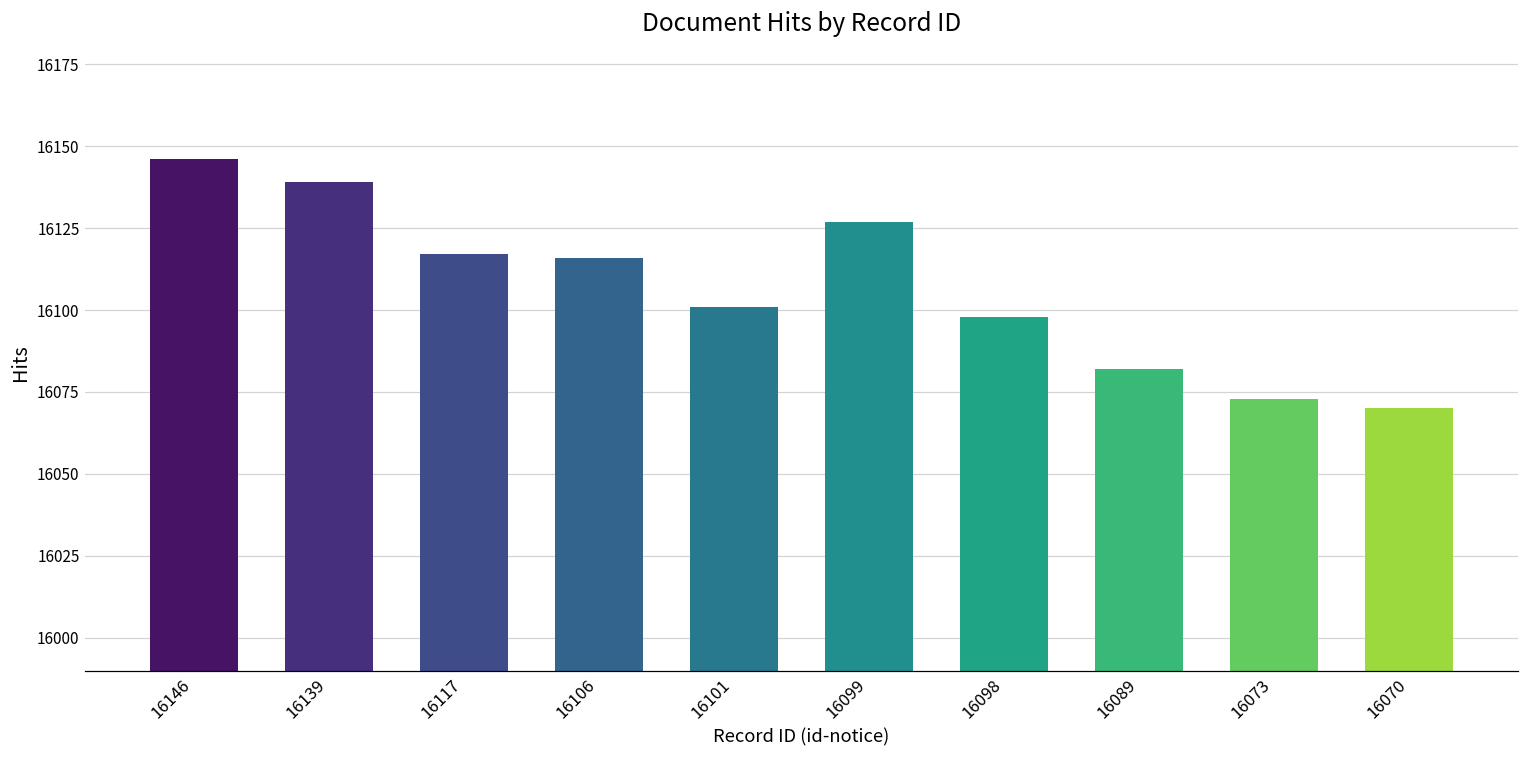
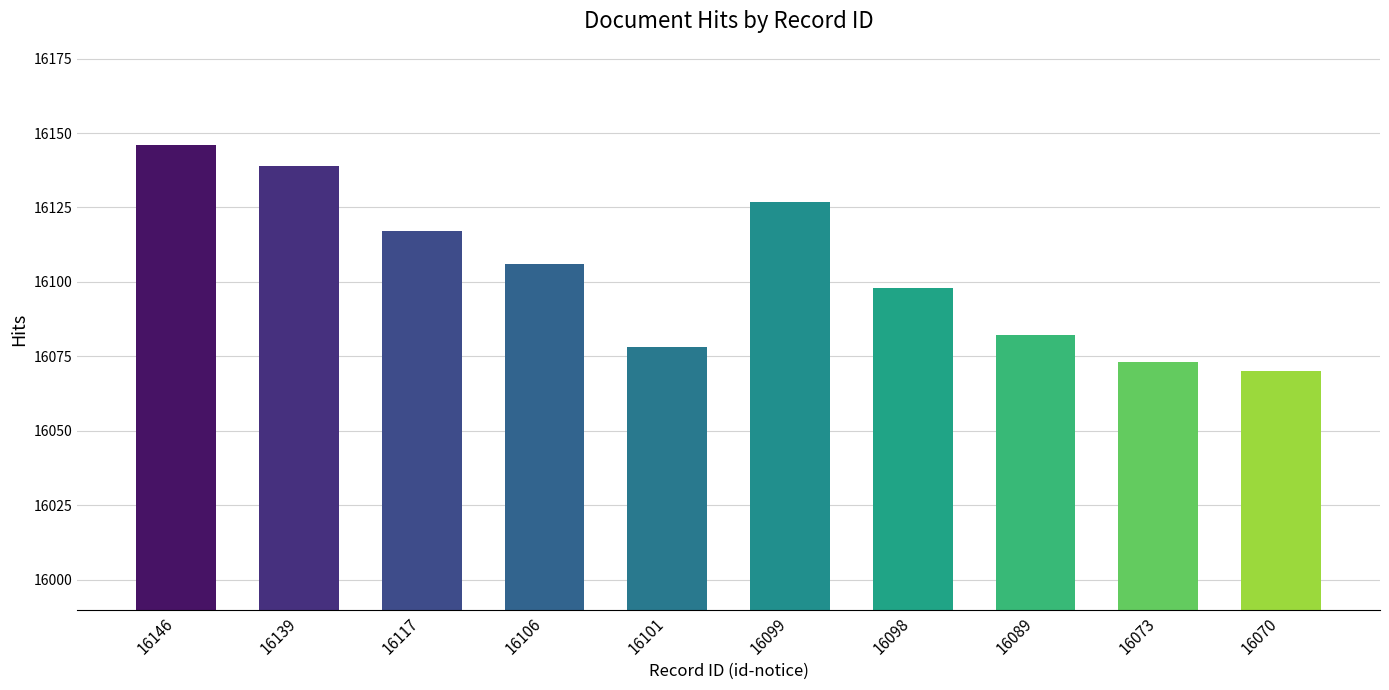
16106: 16116 -> 16106
16101: 16101 -> 16078
